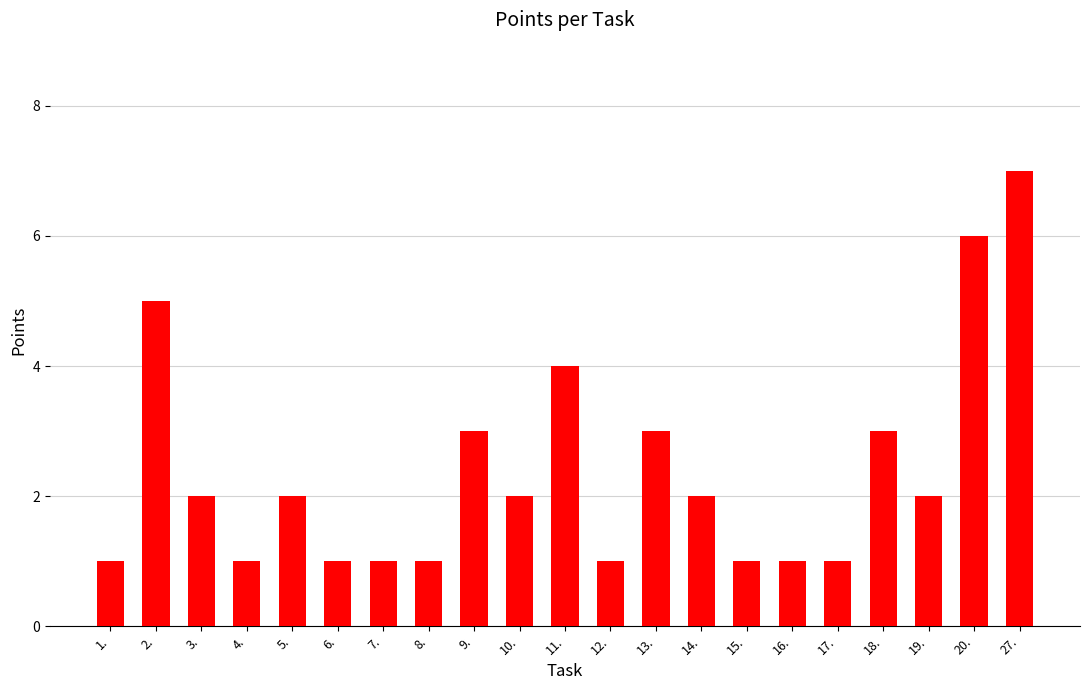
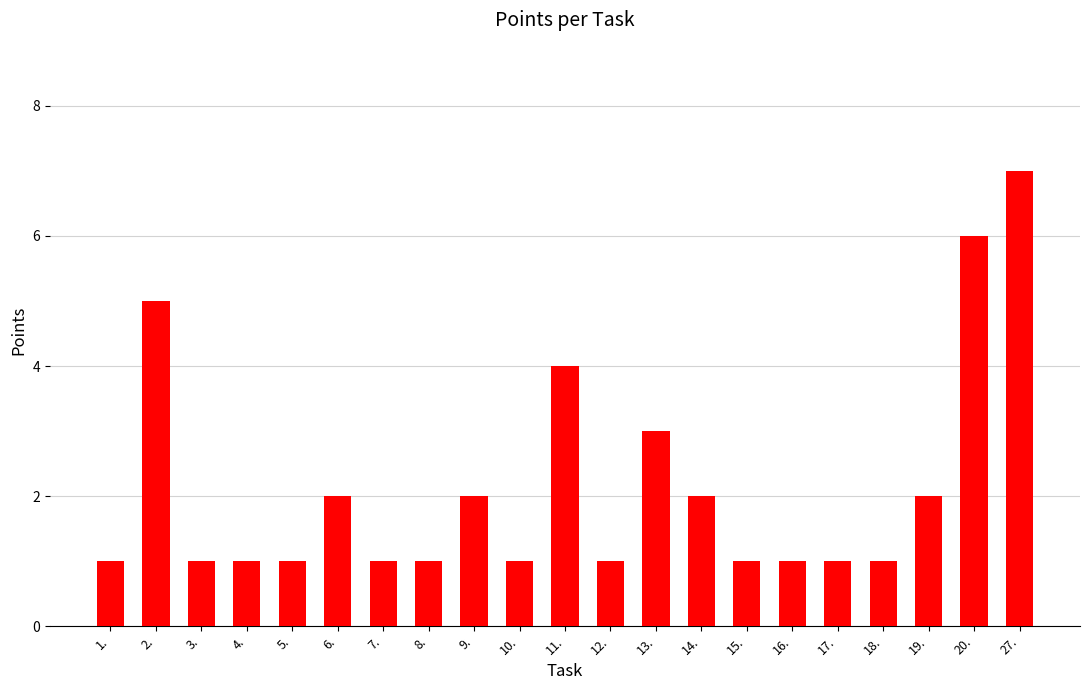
3.: 2 -> 1
5.: 2 -> 1
6.: 1 -> 2
9.: 3 -> 2
10.: 2 -> 1
18.: 3 -> 1
